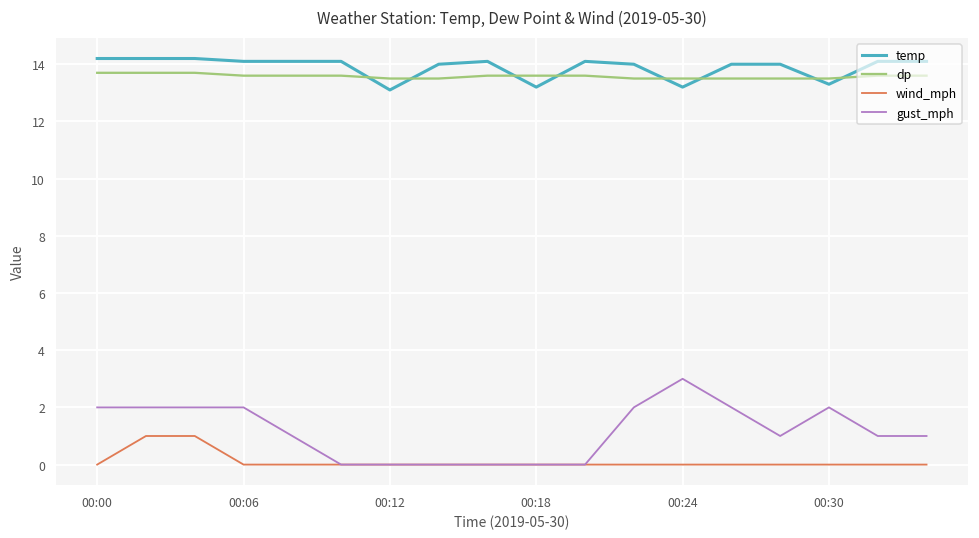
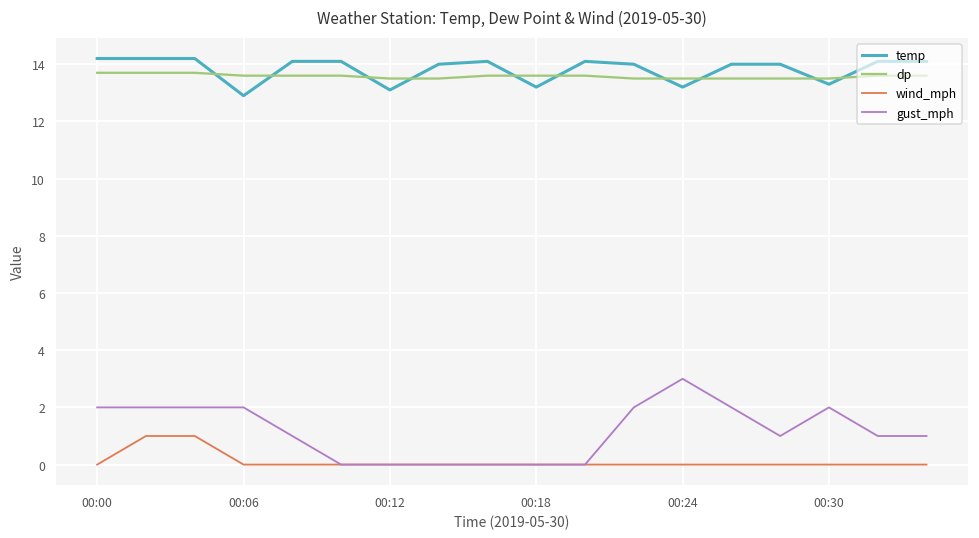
temp, 00:06: 14.1 -> 12.9
